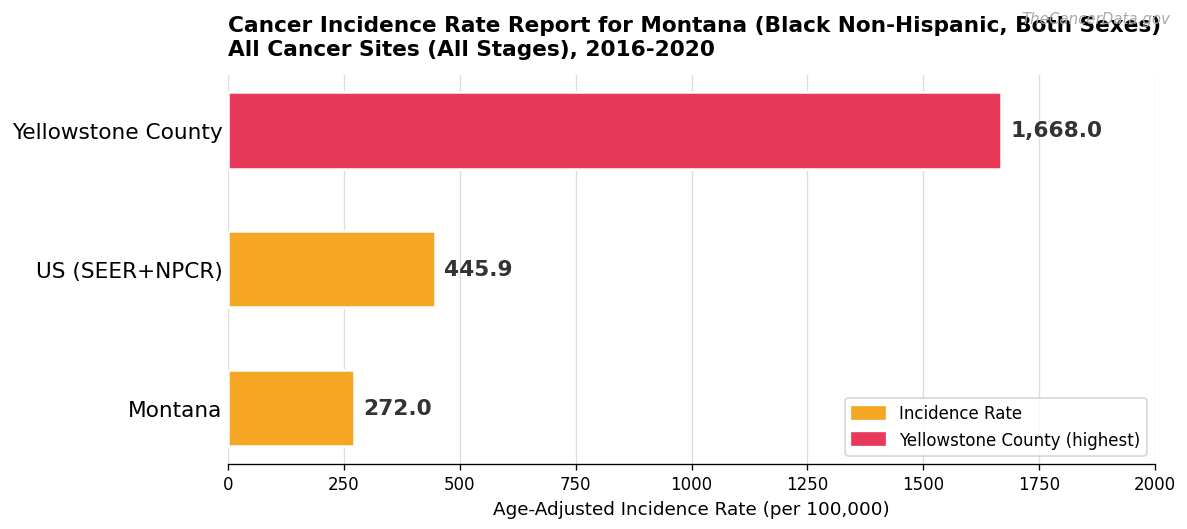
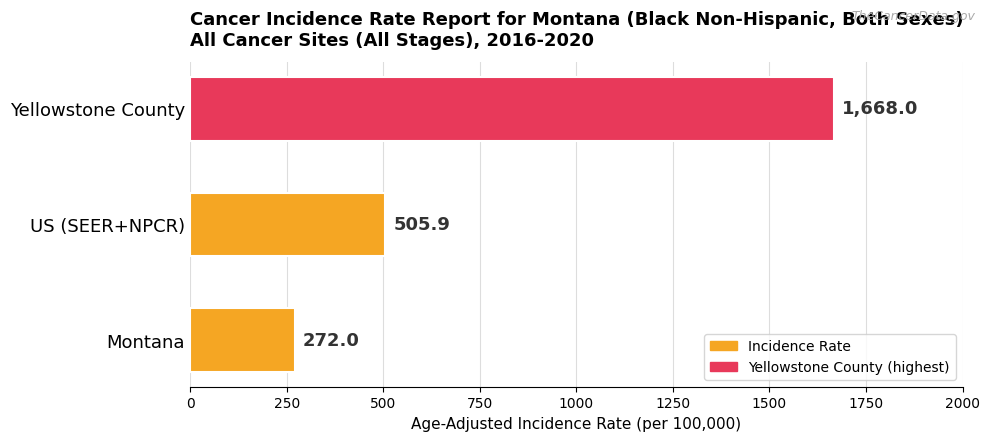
US (SEER+NPCR): 445.9 -> 505.9
